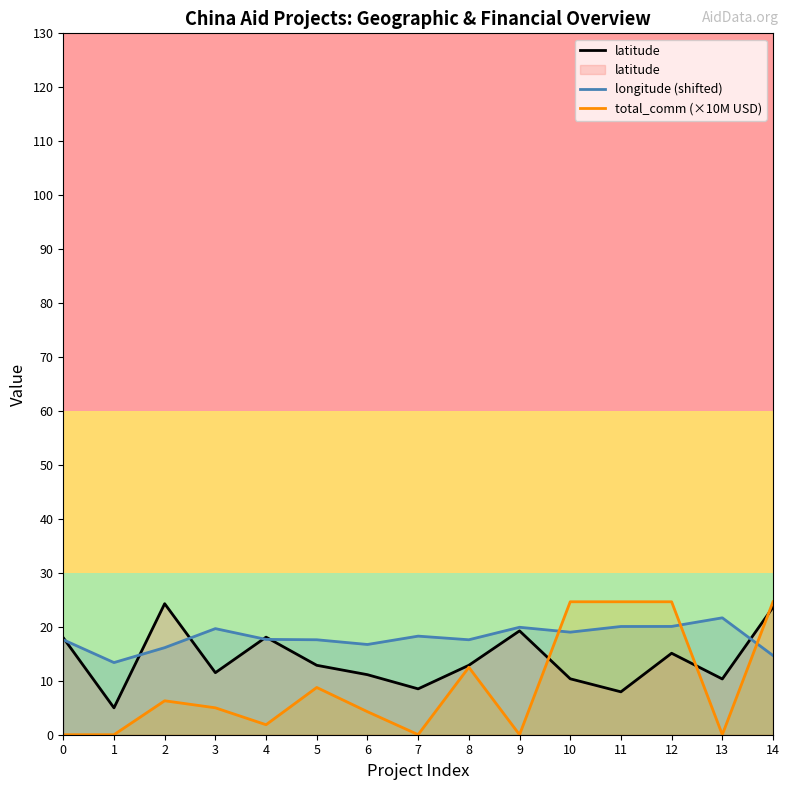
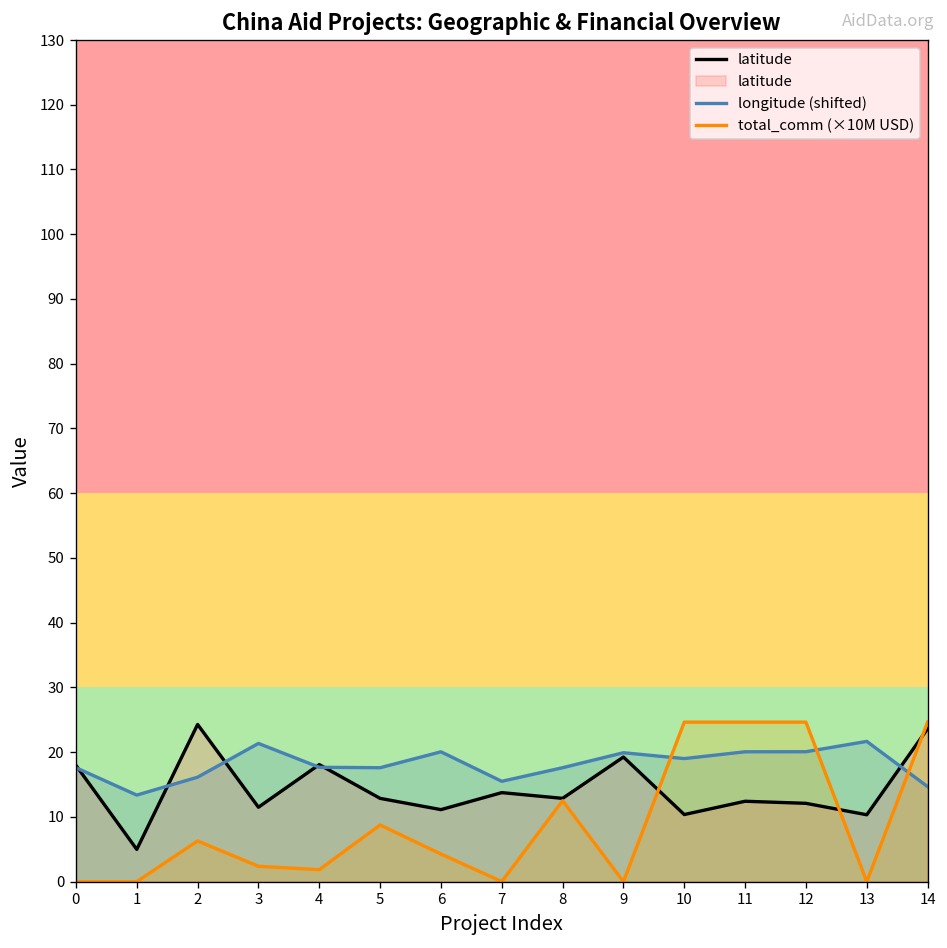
longitude (shifted), 3: 20 -> 21
total_comm (×10M USD), 3: 5 -> 2
longitude (shifted), 6: 17 -> 20
latitude, 7: 9 -> 14
longitude (shifted), 7: 18 -> 16
latitude, 11: 8 -> 12
latitude, 12: 15 -> 12
